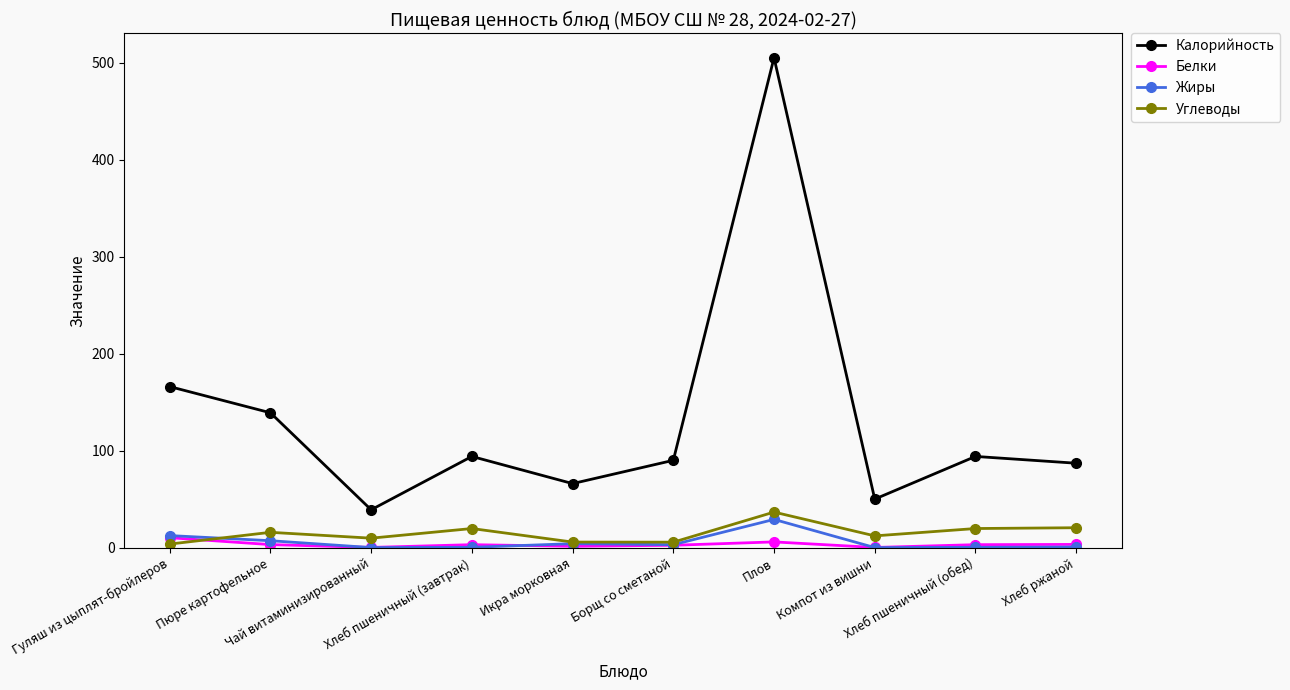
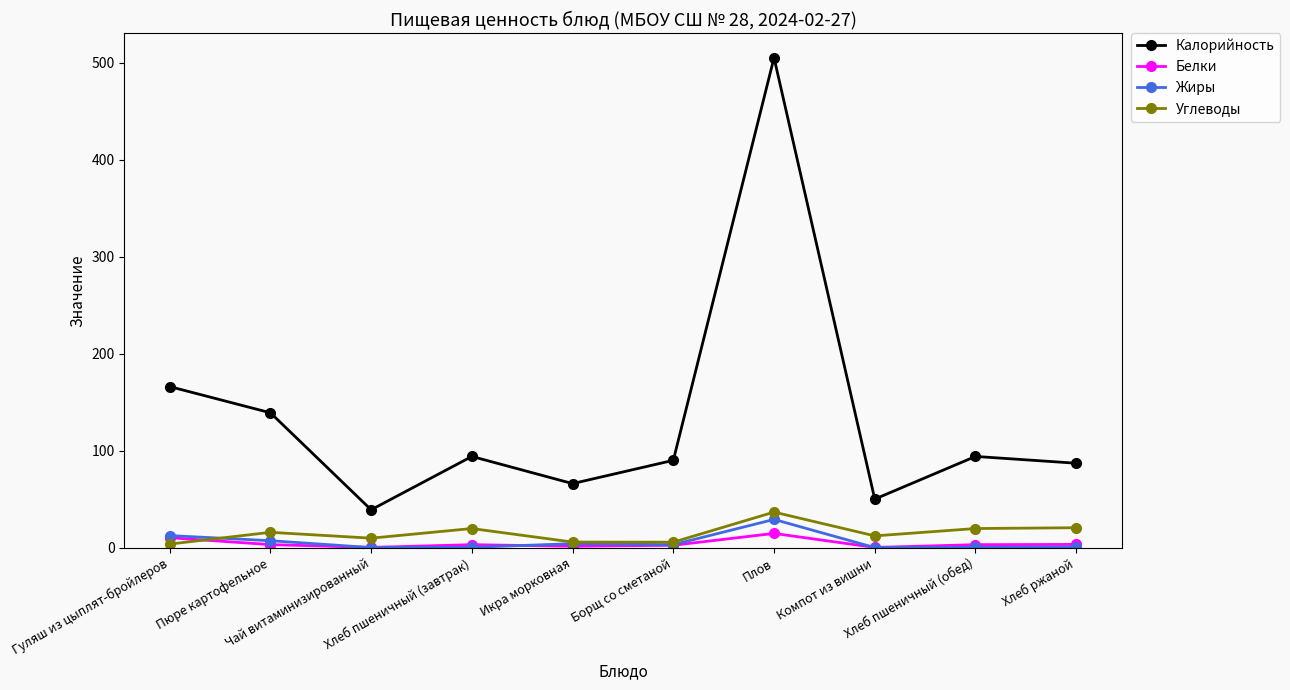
Белки, Плов: 6 -> 15
